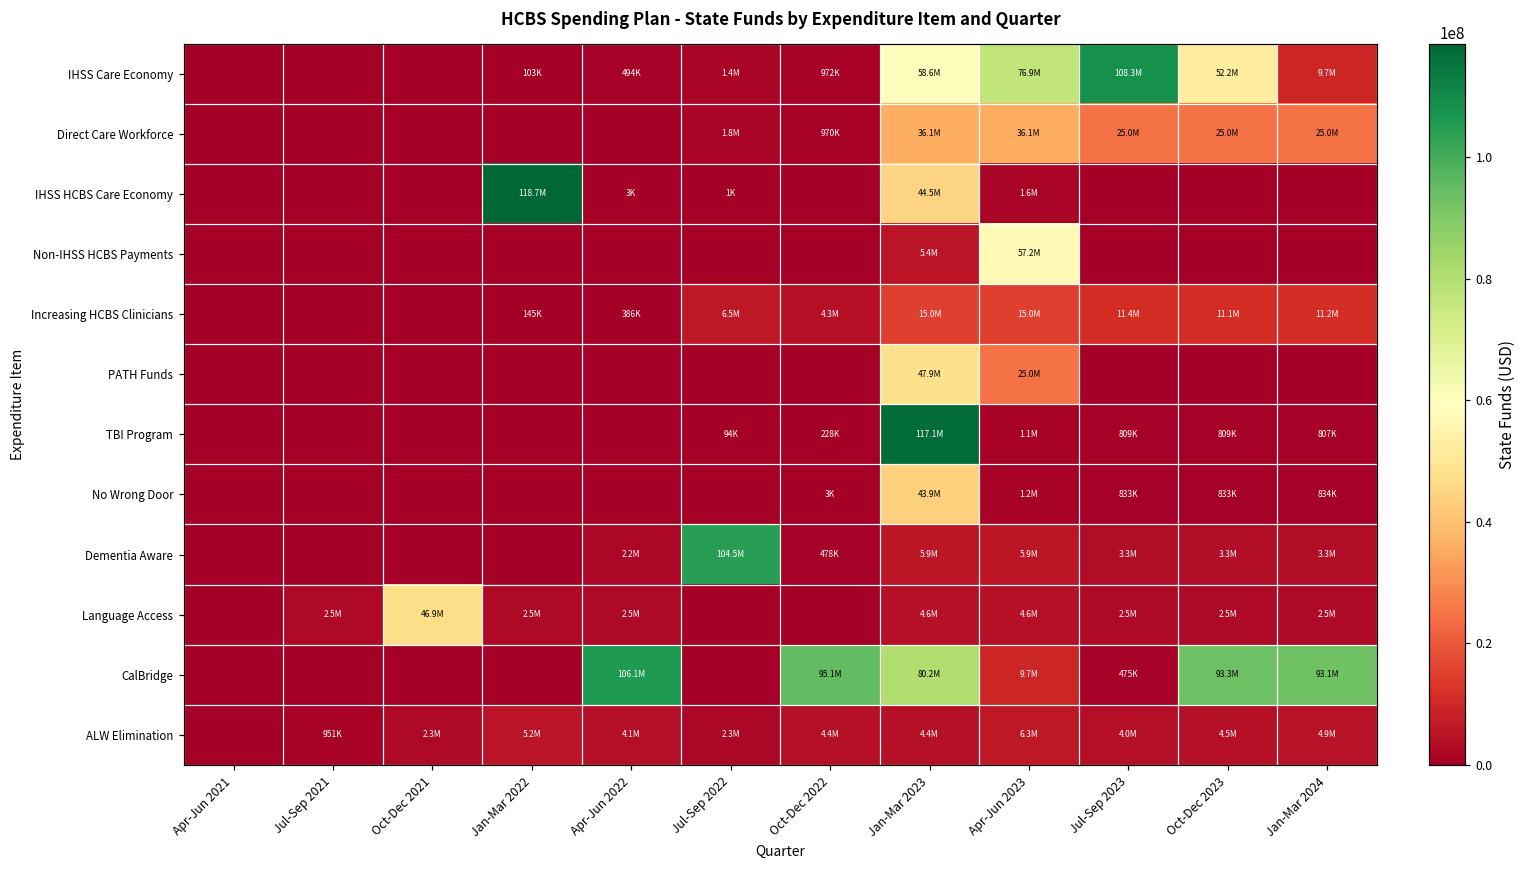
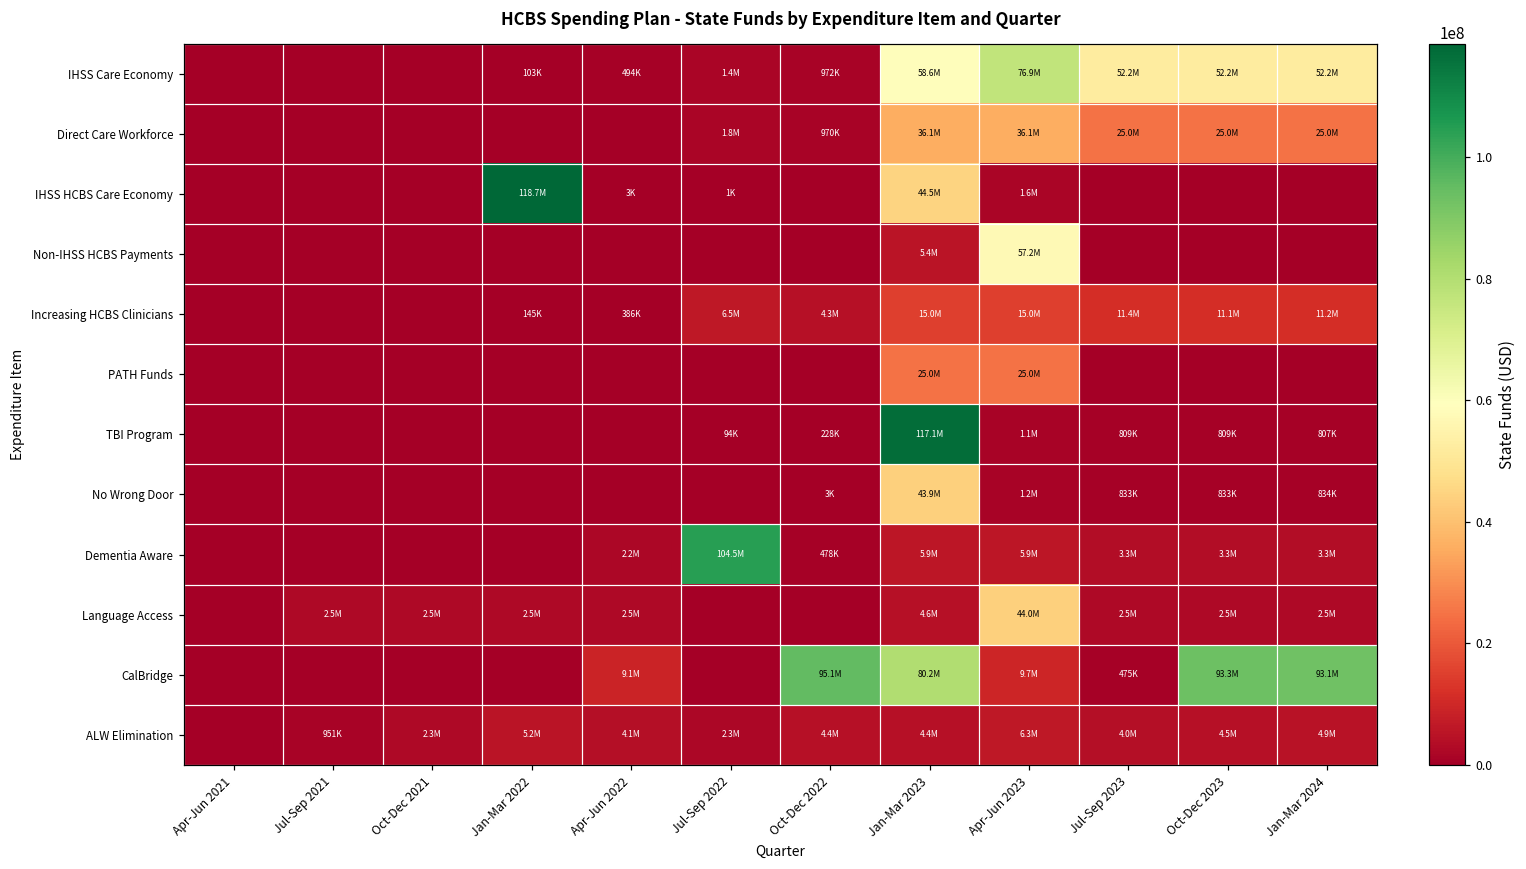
IHSS Care Economy, Jul-Sep 2023: 108.3M -> 52.2M
IHSS Care Economy, Jan-Mar 2024: 9.7M -> 52.2M
PATH Funds, Jan-Mar 2023: 47.9M -> 25.0M
Language Access, Oct-Dec 2021: 46.9M -> 2.5M
Language Access, Apr-Jun 2023: 4.6M -> 44.0M
CalBridge, Apr-Jun 2022: 106.1M -> 9.1M
